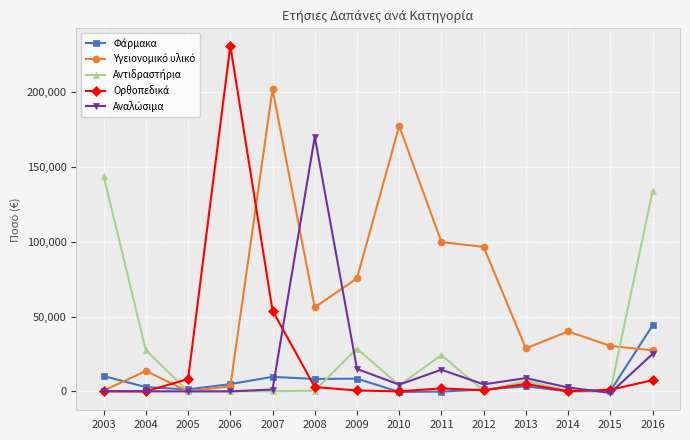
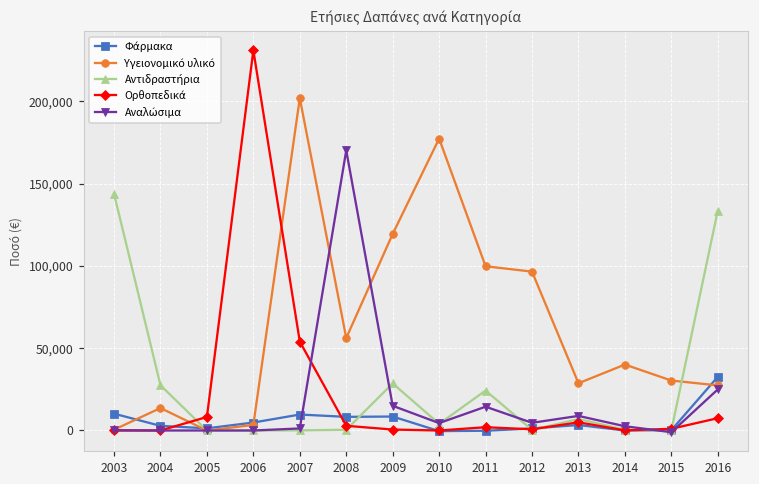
Υγειονομικό υλικό, 2009: 76,000 -> 119,000
Φάρμακα, 2016: 44,000 -> 33,000
